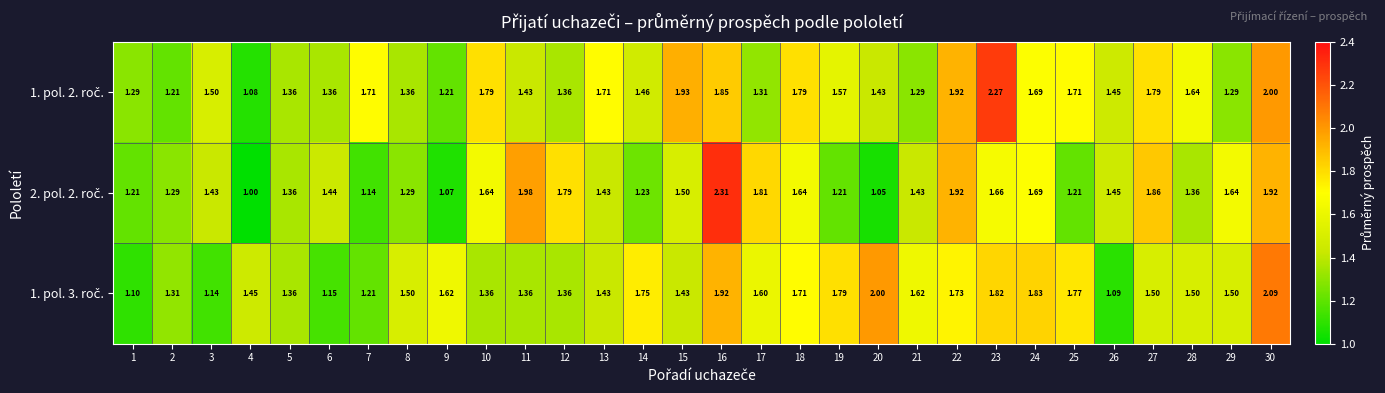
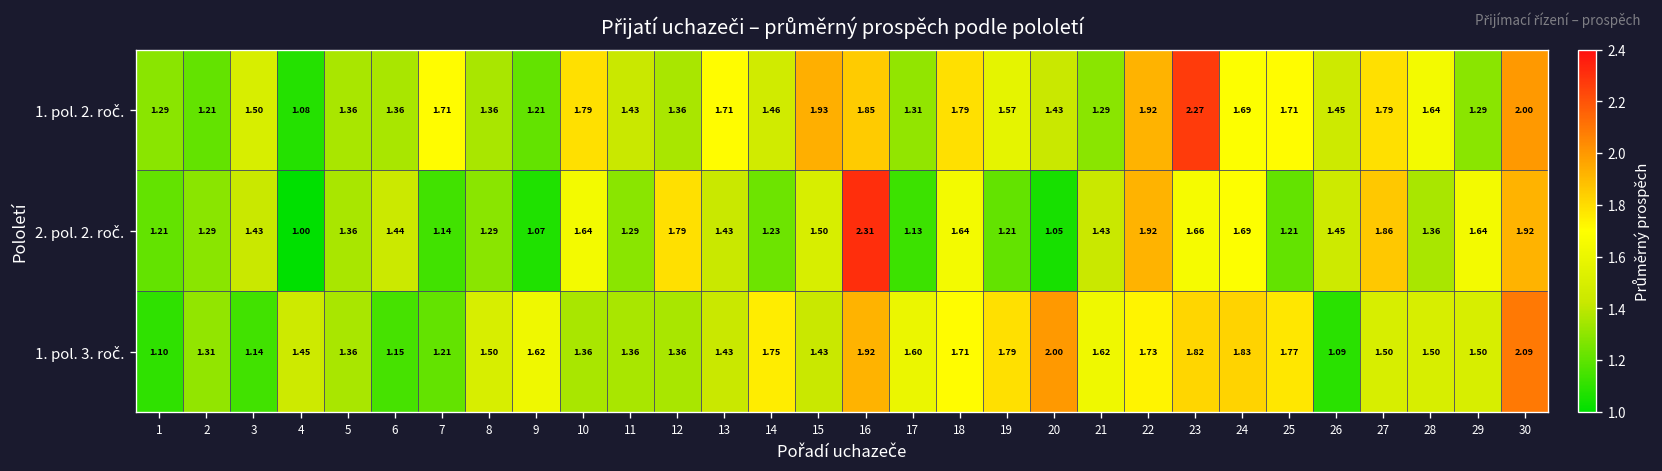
2. pol. 2. roč., 11: 1.98 -> 1.29
2. pol. 2. roč., 17: 1.81 -> 1.13
